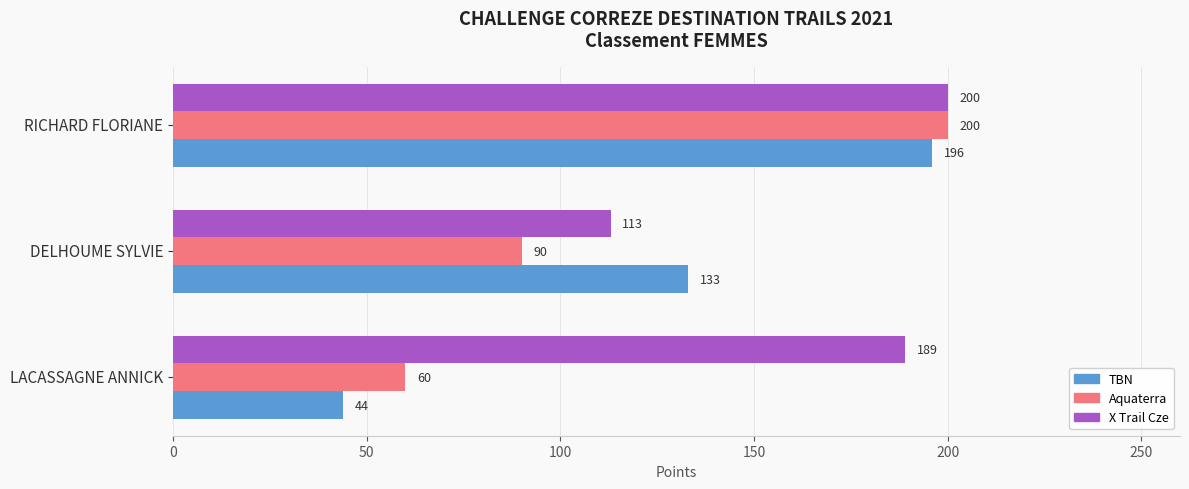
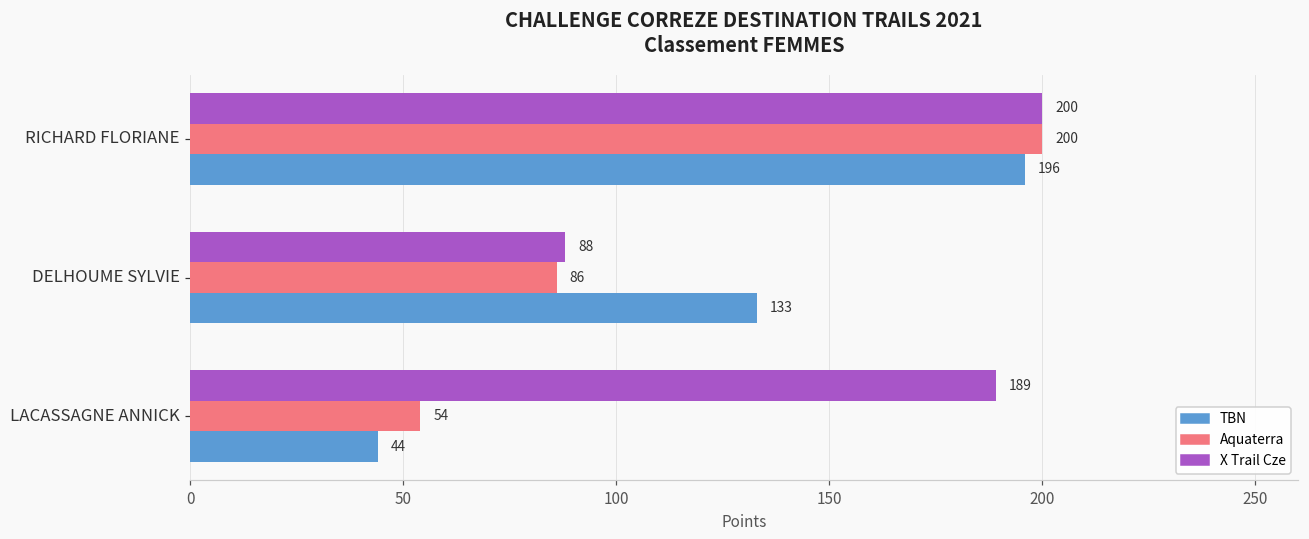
X Trail Cze, DELHOUME SYLVIE: 113 -> 88
Aquaterra, DELHOUME SYLVIE: 90 -> 86
Aquaterra, LACASSAGNE ANNICK: 60 -> 54
